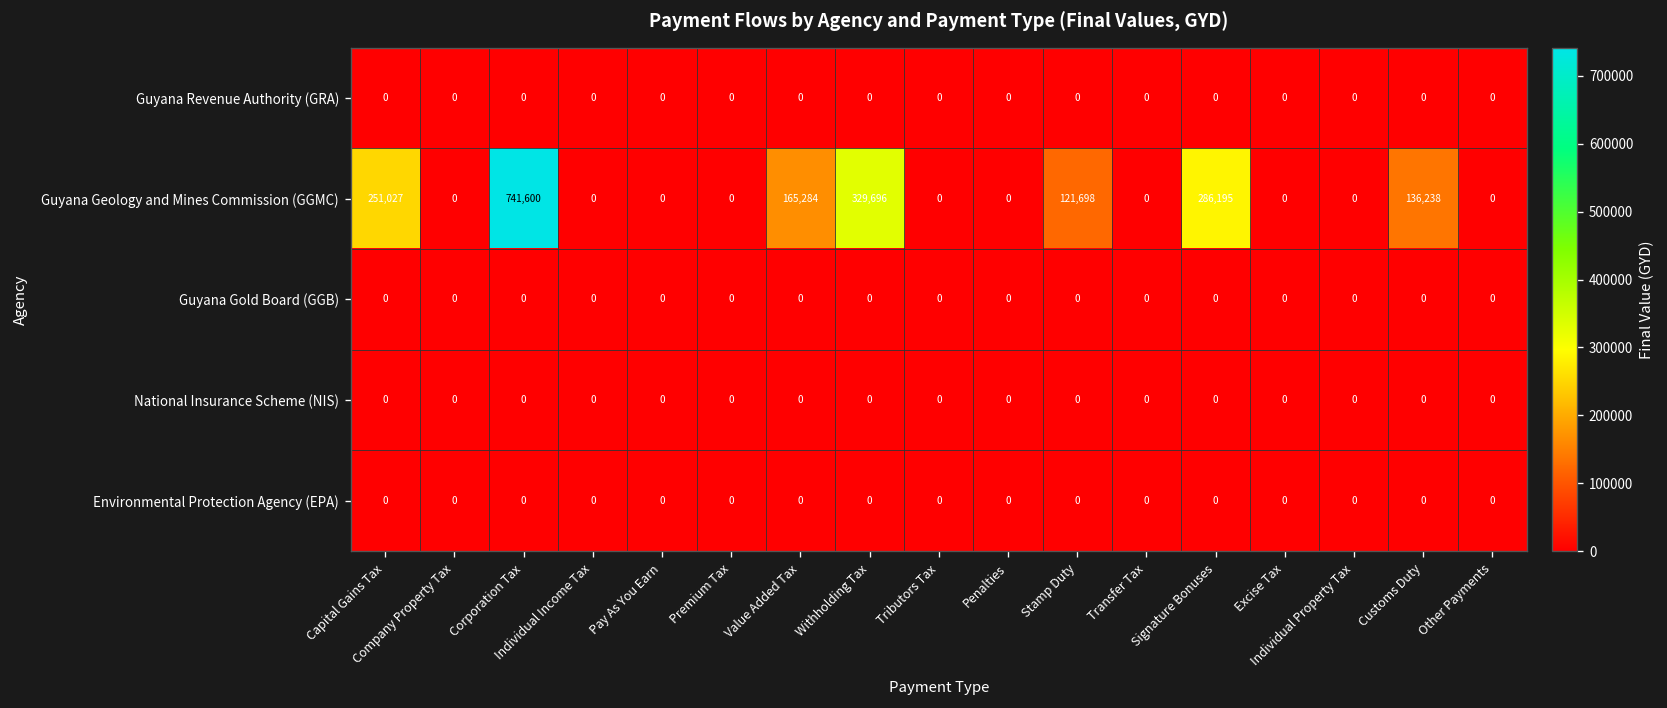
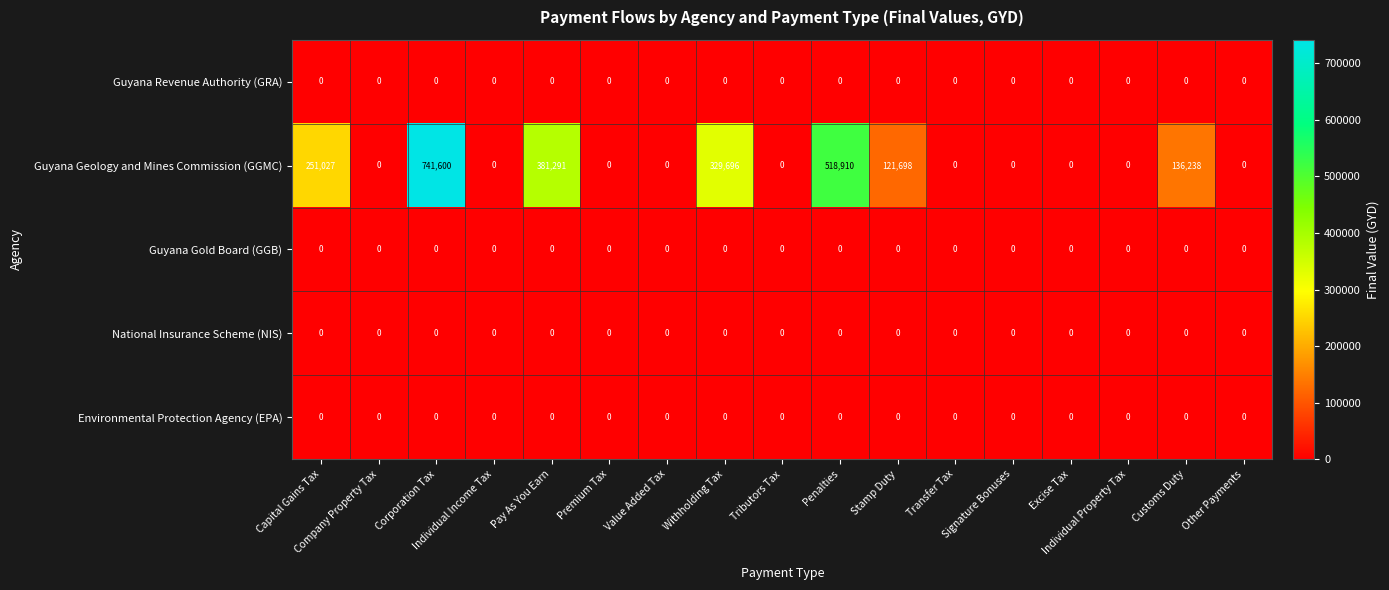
Guyana Geology and Mines Commission (GGMC), Pay As You Earn: 0 -> 381,291
Guyana Geology and Mines Commission (GGMC), Value Added Tax: 165,284 -> 0
Guyana Geology and Mines Commission (GGMC), Penalties: 0 -> 518,910
Guyana Geology and Mines Commission (GGMC), Signature Bonuses: 286,195 -> 0
